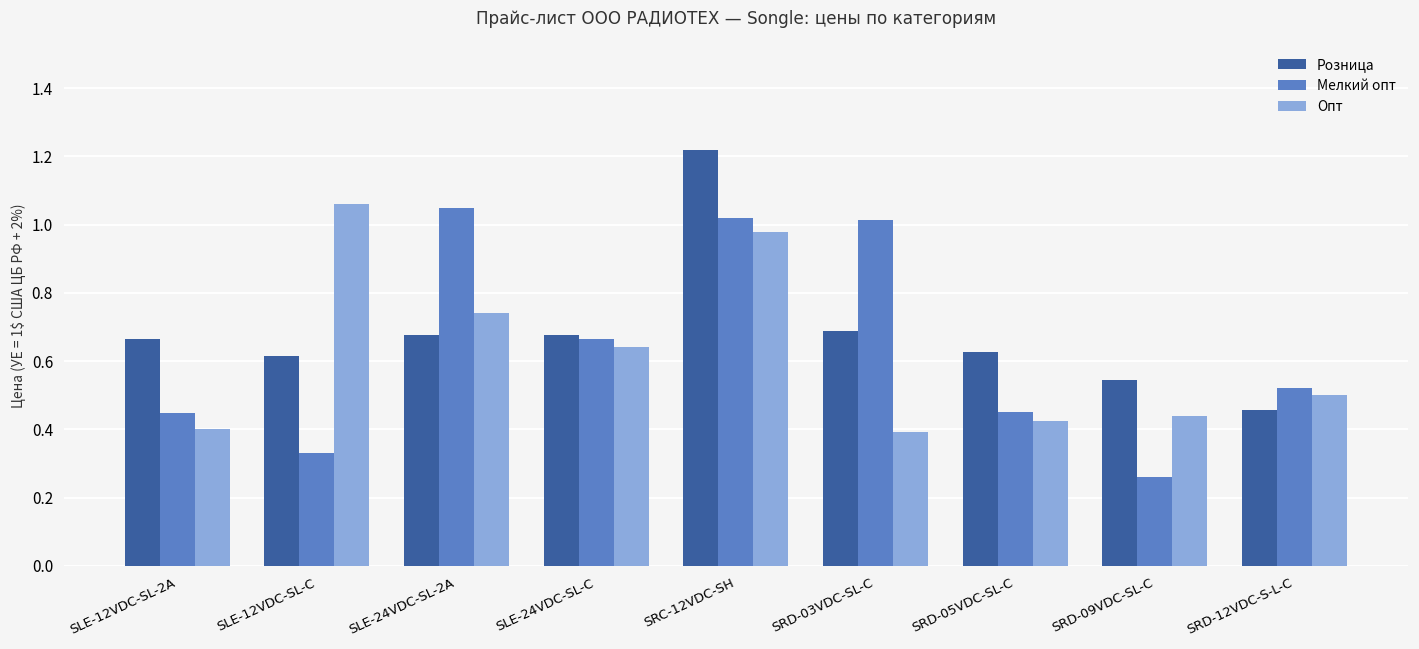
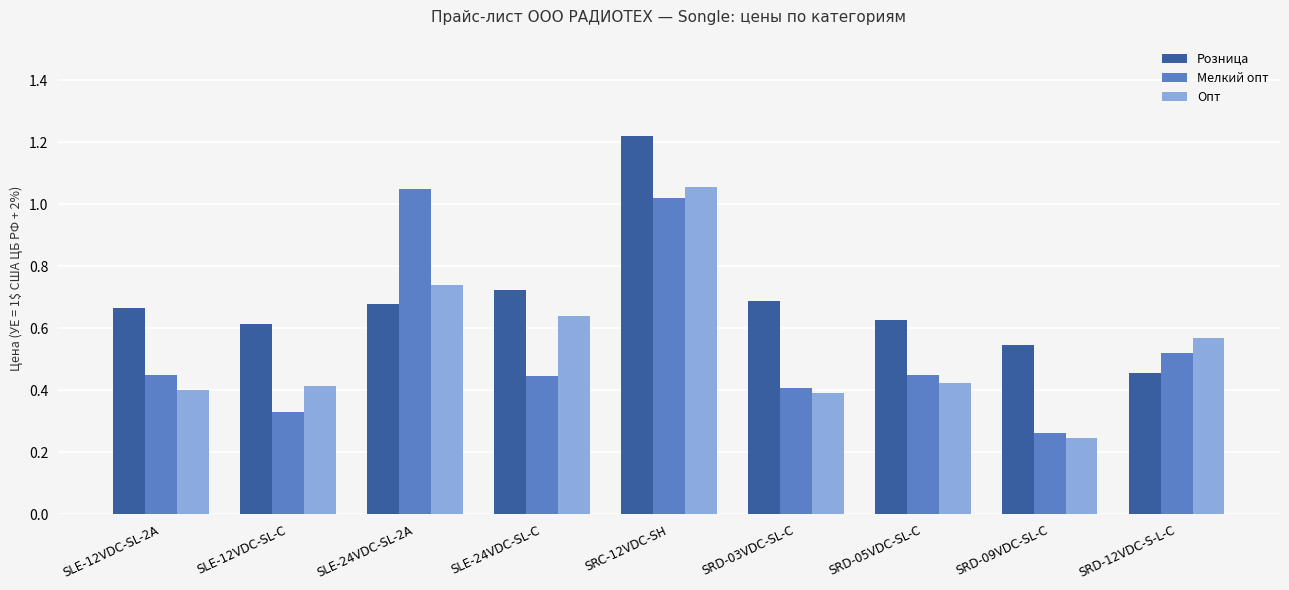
Опт, SLE-12VDC-SL-C: 1.06 -> 0.41
Розница, SLE-24VDC-SL-C: 0.68 -> 0.72
Мелкий опт, SLE-24VDC-SL-C: 0.67 -> 0.45
Опт, SRC-12VDC-SH: 0.98 -> 1.06
Мелкий опт, SRD-03VDC-SL-C: 1.01 -> 0.41
Опт, SRD-09VDC-SL-C: 0.44 -> 0.25
Опт, SRD-12VDC-S-L-C: 0.50 -> 0.57
